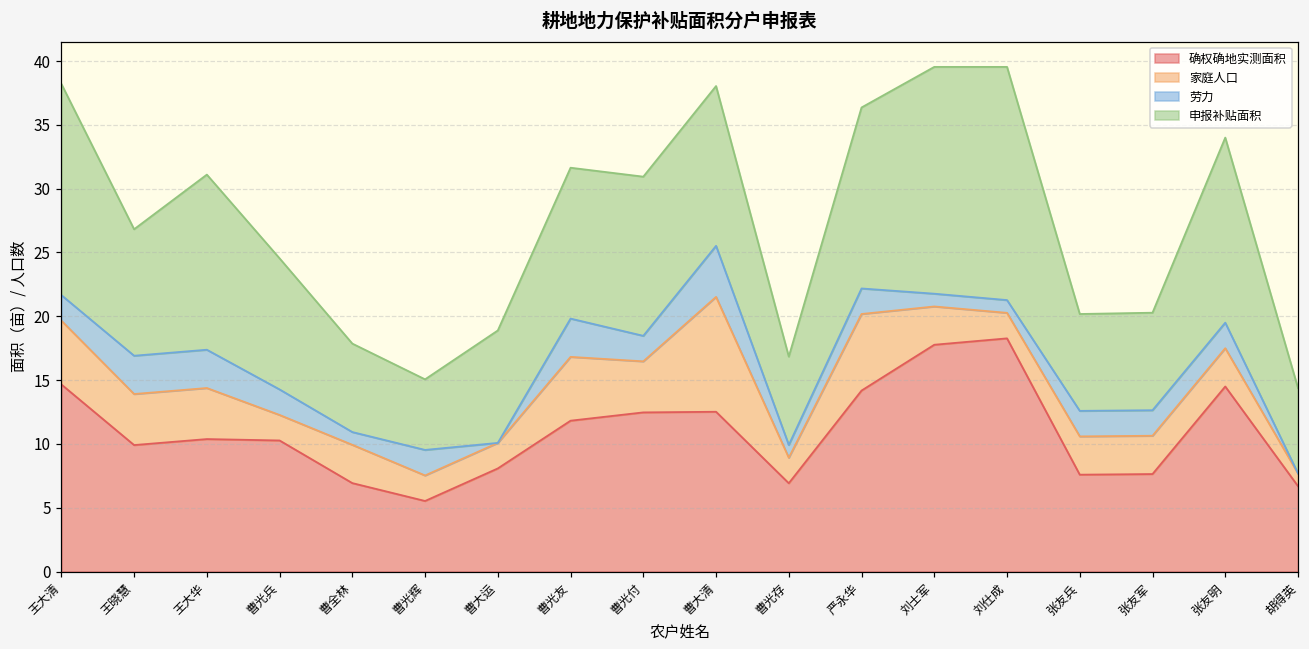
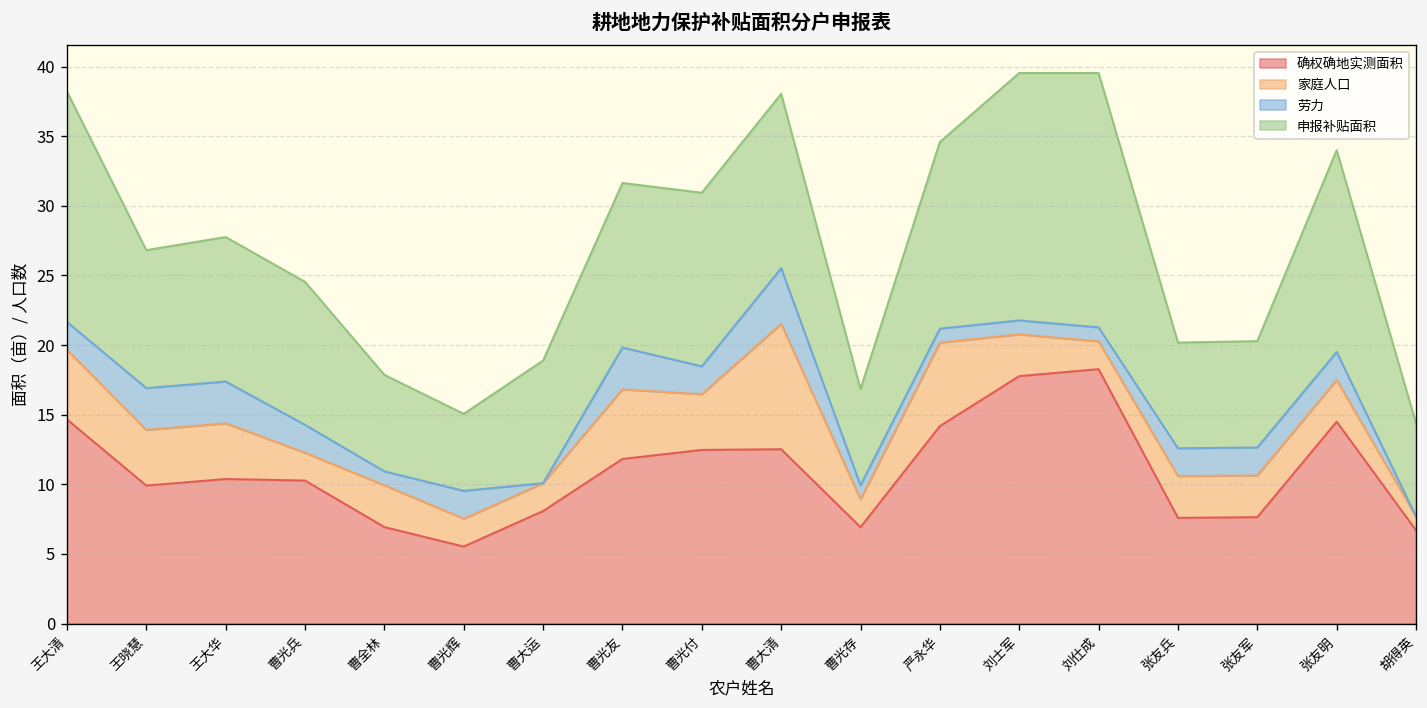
申报补贴面积, 王大华: 13.7 -> 10.4
劳力, 严永华: 2 -> 1
申报补贴面积, 严永华: 14.2 -> 13.4
